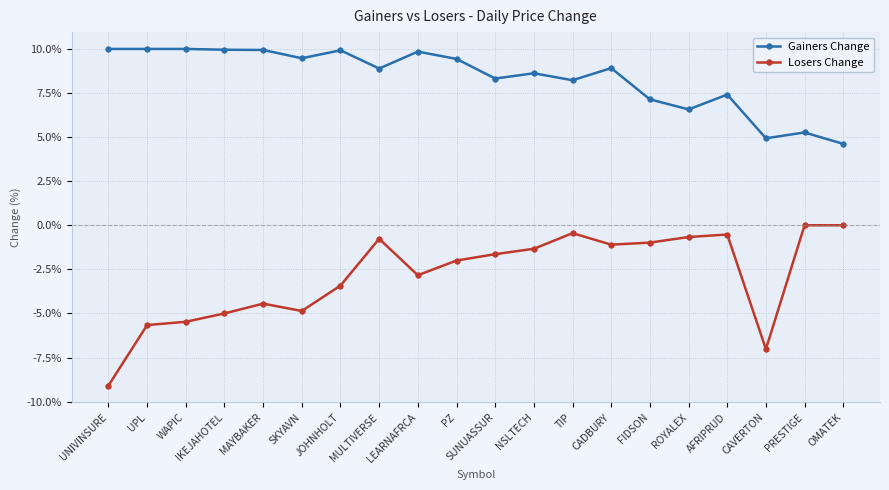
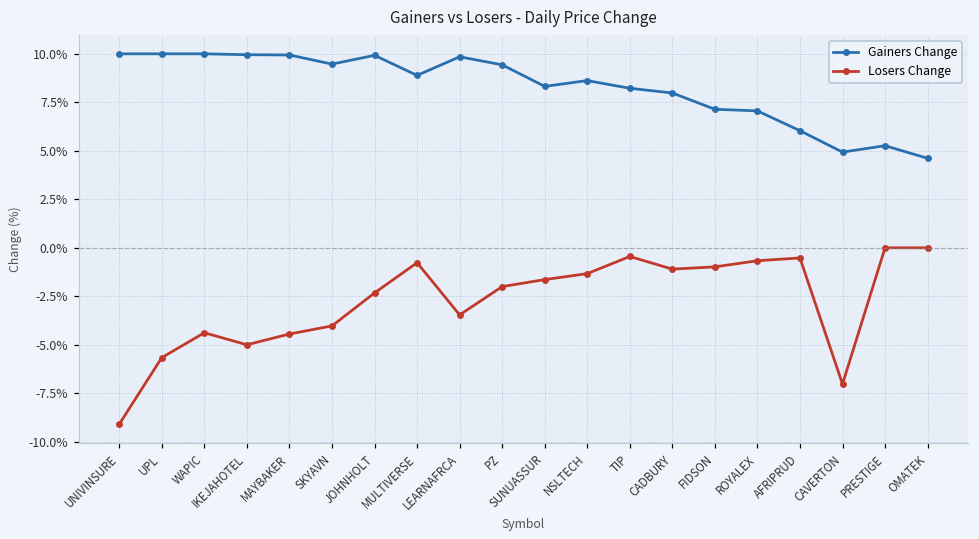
Losers Change, WAPIC: -5.5% -> -4.4%
Losers Change, SKYAVN: -4.9% -> -4.0%
Losers Change, JOHNHOLT: -3.4% -> -2.3%
Losers Change, LEARNAFRCA: -2.8% -> -3.5%
Gainers Change, CADBURY: 8.9% -> 8.0%
Gainers Change, ROYALEX: 6.6% -> 7.1%
Gainers Change, AFRIPRUD: 7.4% -> 6.0%
